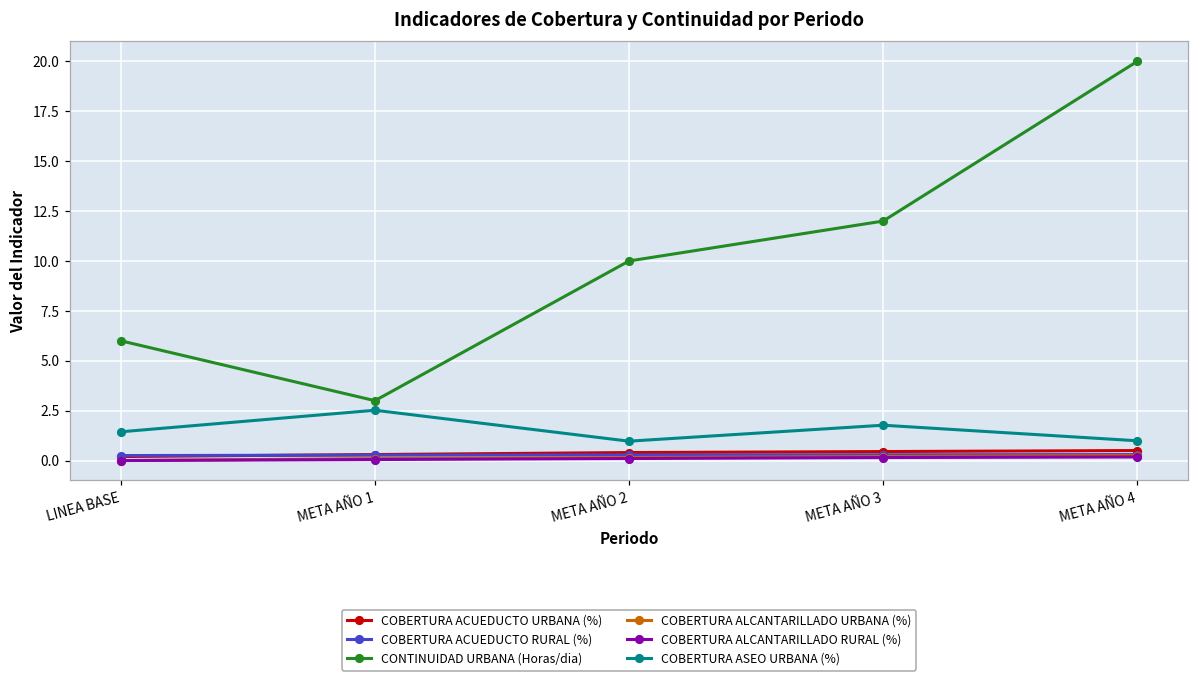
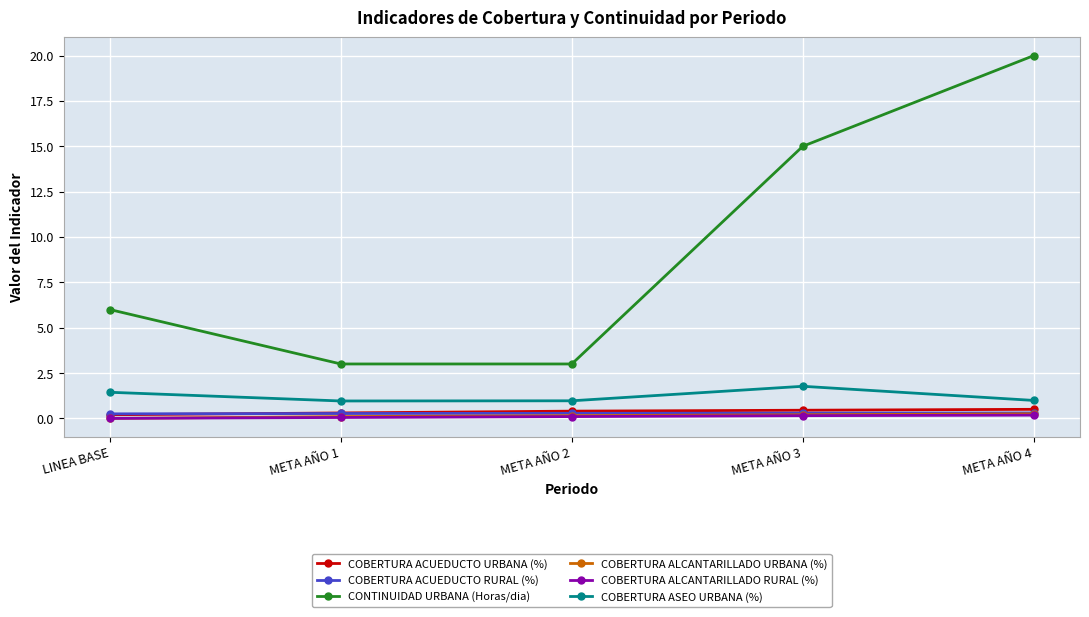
COBERTURA ASEO URBANA (%), META AÑO 1: 2.5 -> 1.0
CONTINUIDAD URBANA (Horas/dia), META AÑO 2: 10 -> 3
CONTINUIDAD URBANA (Horas/dia), META AÑO 3: 12 -> 15
